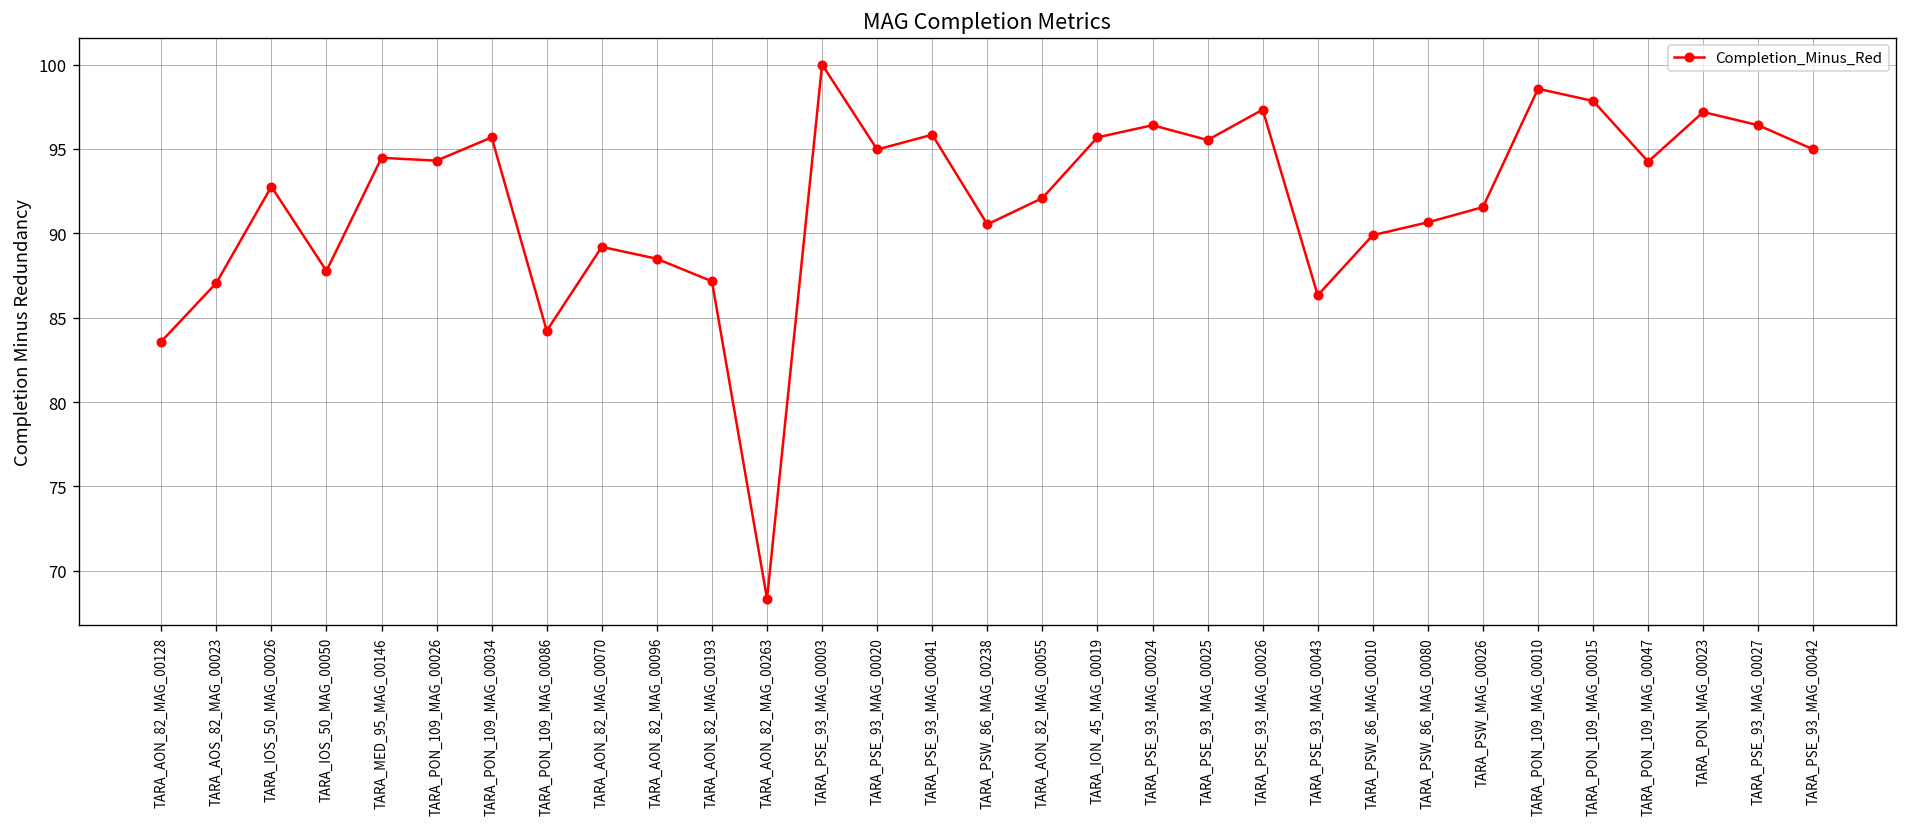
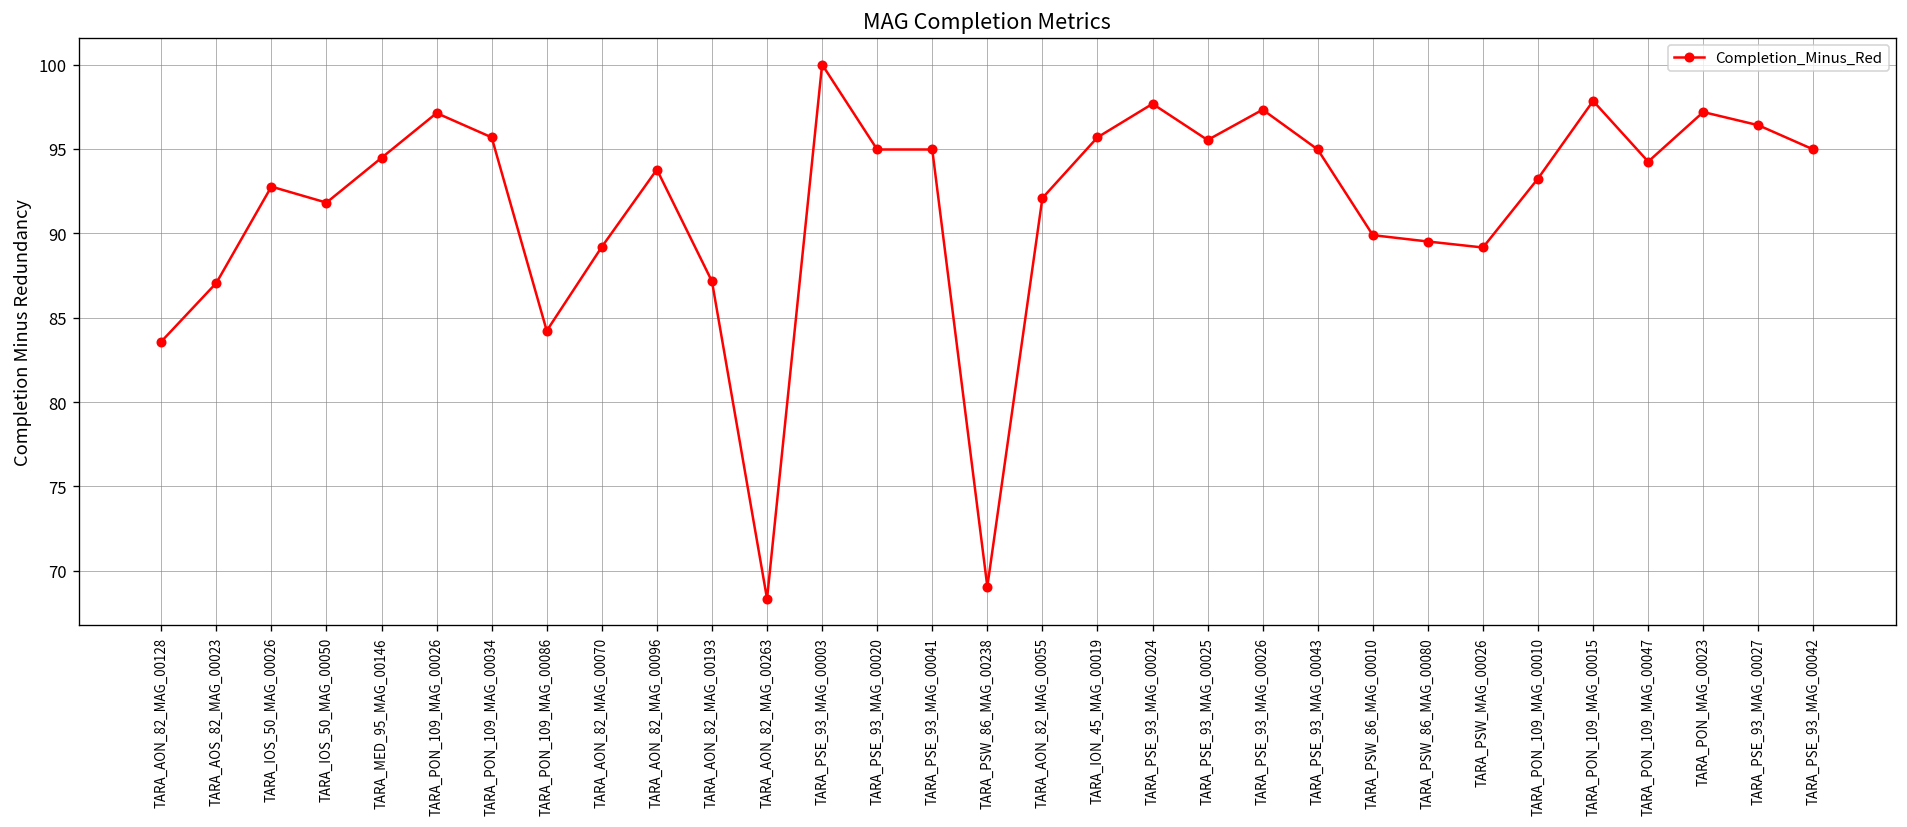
TARA_IOS_50_MAG_00050: 87.8 -> 91.8
TARA_PON_109_MAG_00026: 94.3 -> 97.1
TARA_AON_82_MAG_00096: 88.5 -> 93.8
TARA_PSE_93_MAG_00041: 95.8 -> 95.0
TARA_PSW_86_MAG_00238: 90.5 -> 69.1
TARA_PSE_93_MAG_00024: 96.4 -> 97.7
TARA_PSE_93_MAG_00043: 86.3 -> 95.0
TARA_PSW_86_MAG_00080: 90.6 -> 89.5
TARA_PSW_MAG_00026: 91.5 -> 89.2
TARA_PON_109_MAG_00010: 98.6 -> 93.2
